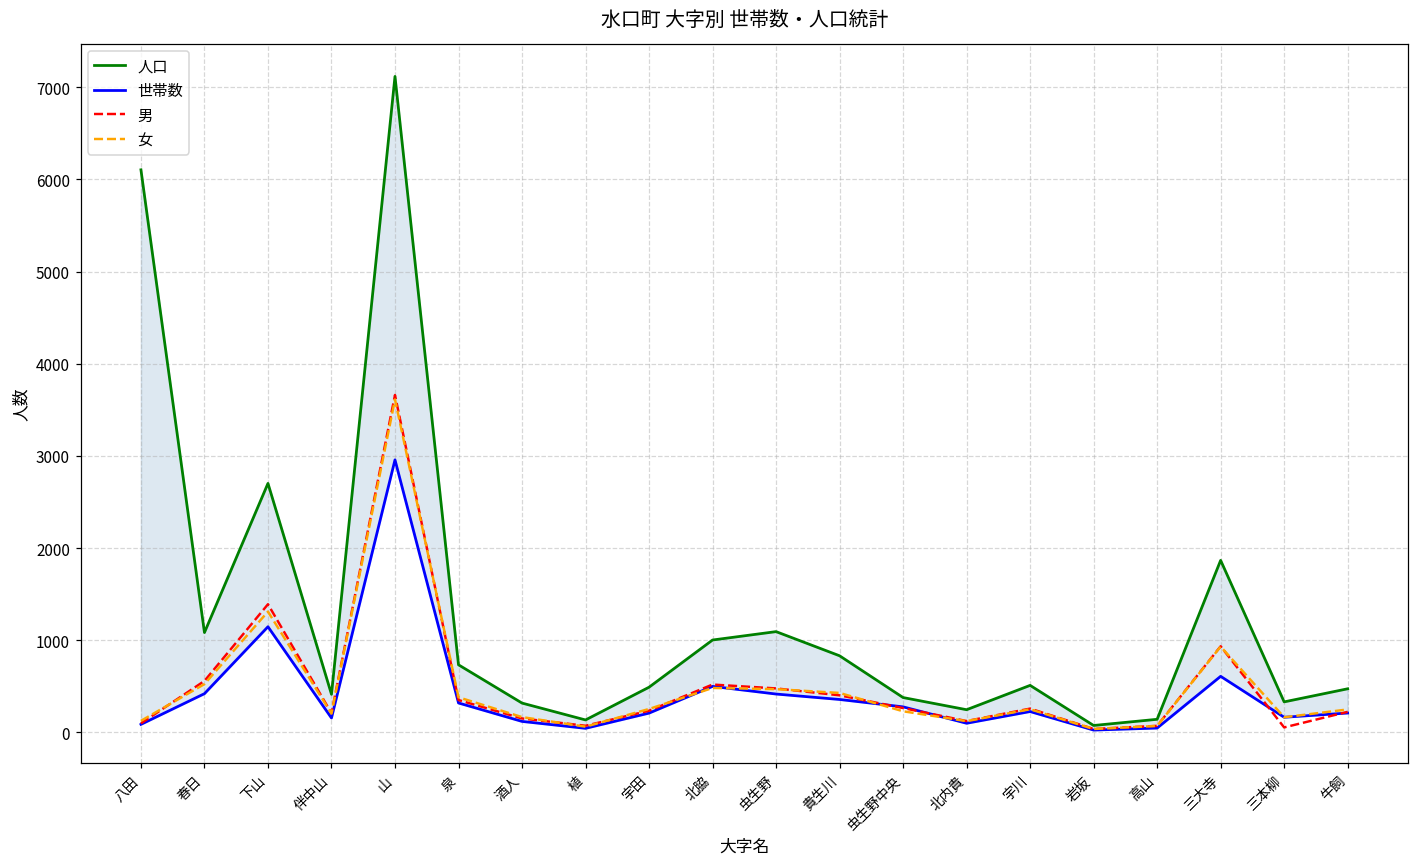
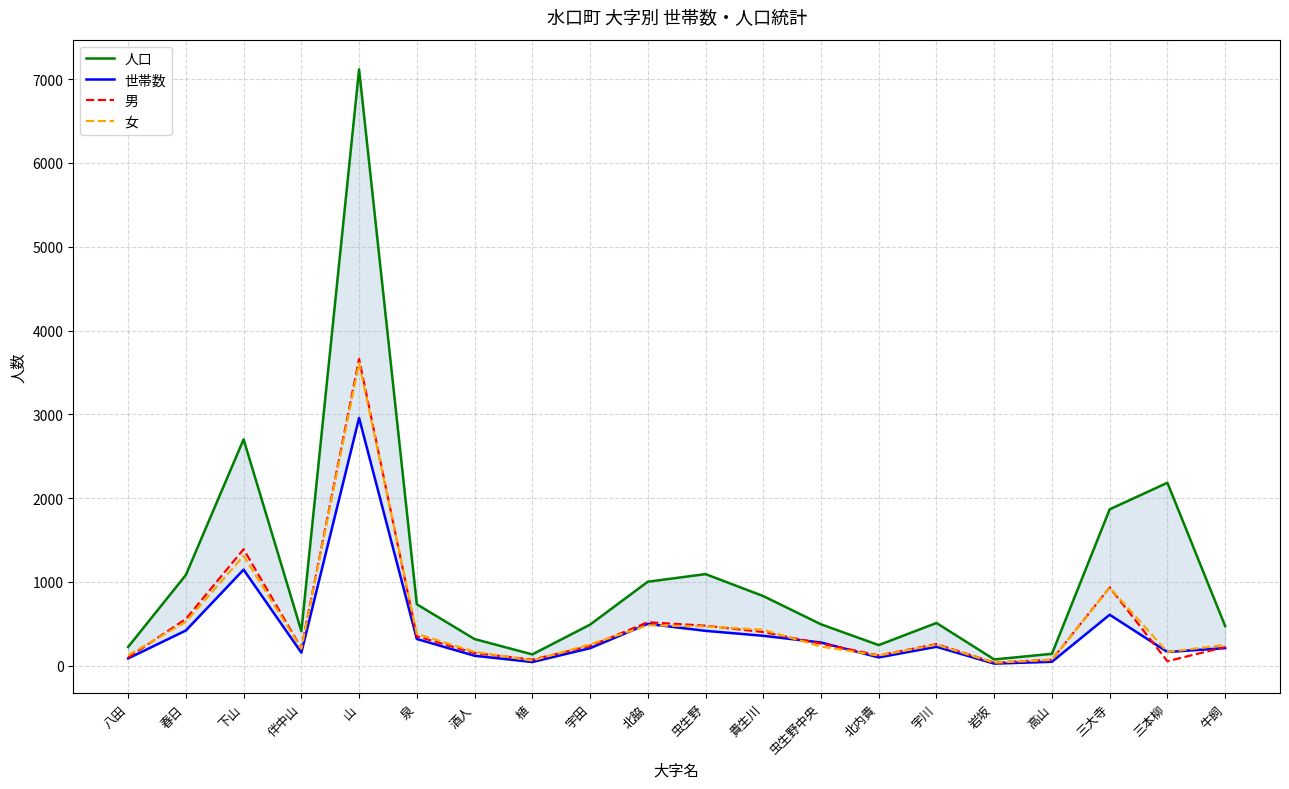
人口, 八田: 6100 -> 200
人口, 虫生野中央: 400 -> 500
人口, 三本柳: 300 -> 2200
